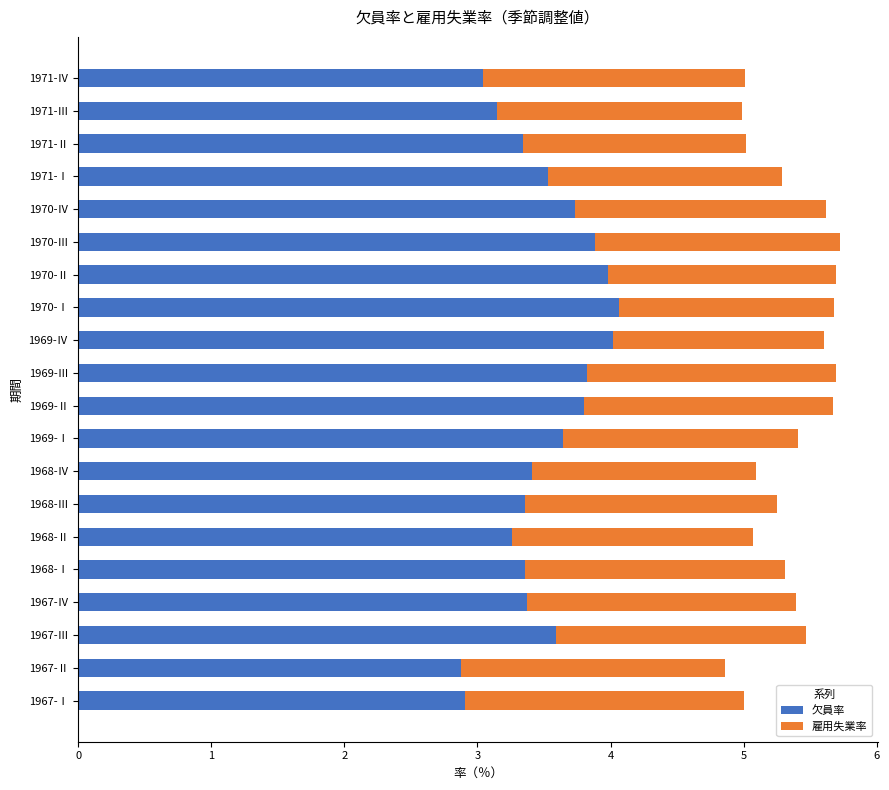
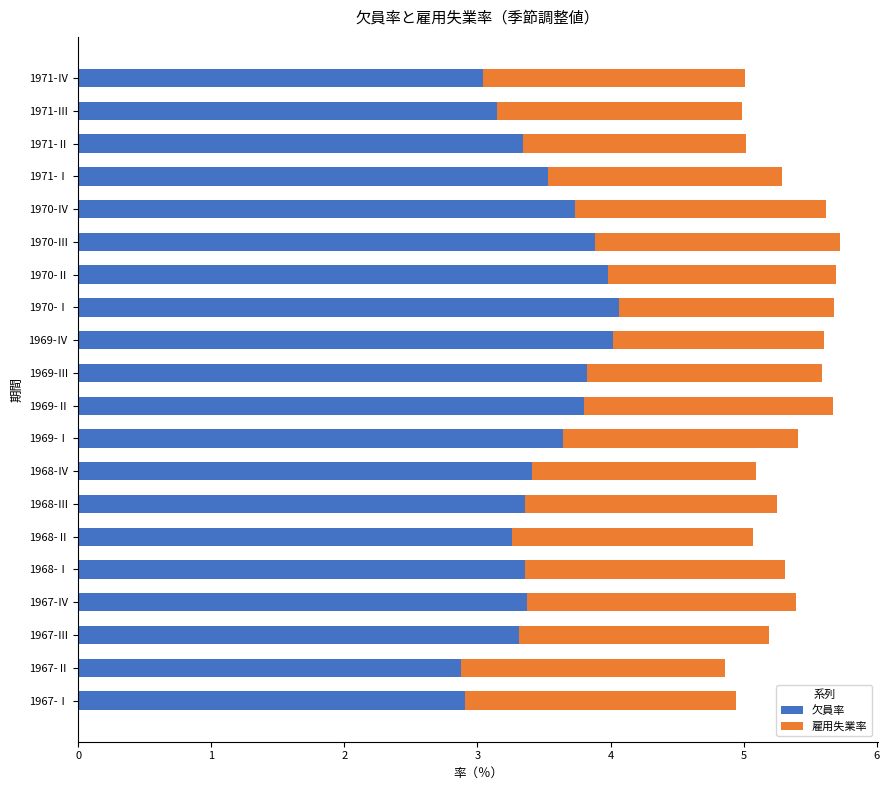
雇用失業率, 1969-Ⅲ: 1.87 -> 1.77
欠員率, 1967-Ⅲ: 3.59 -> 3.31
雇用失業率, 1967-Ⅰ: 2.09 -> 2.03
